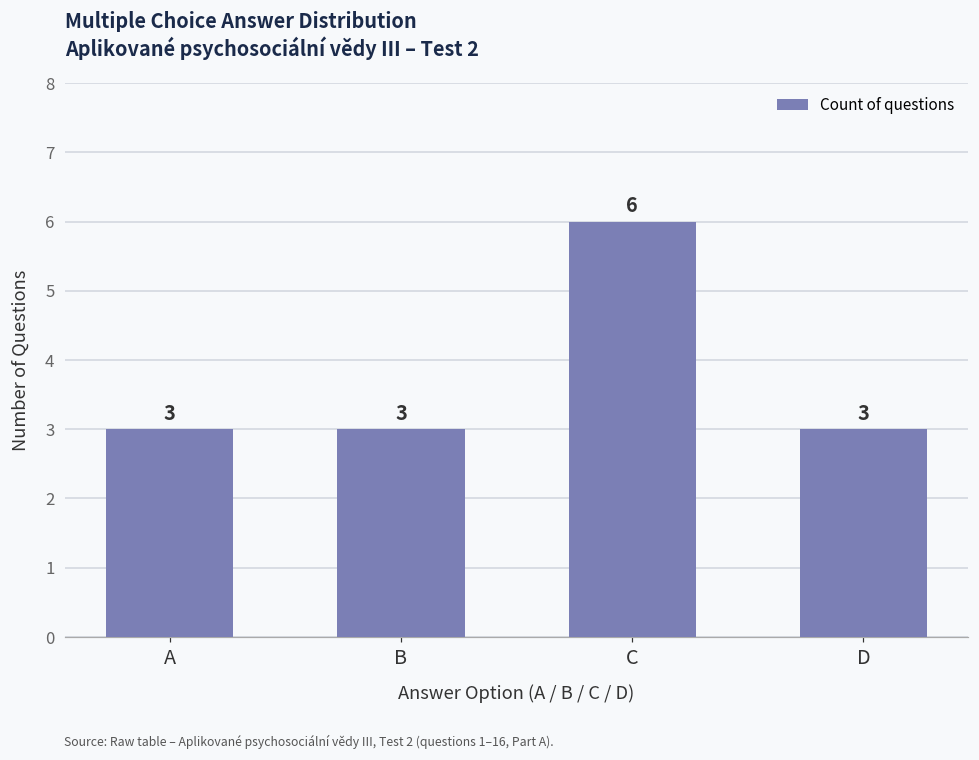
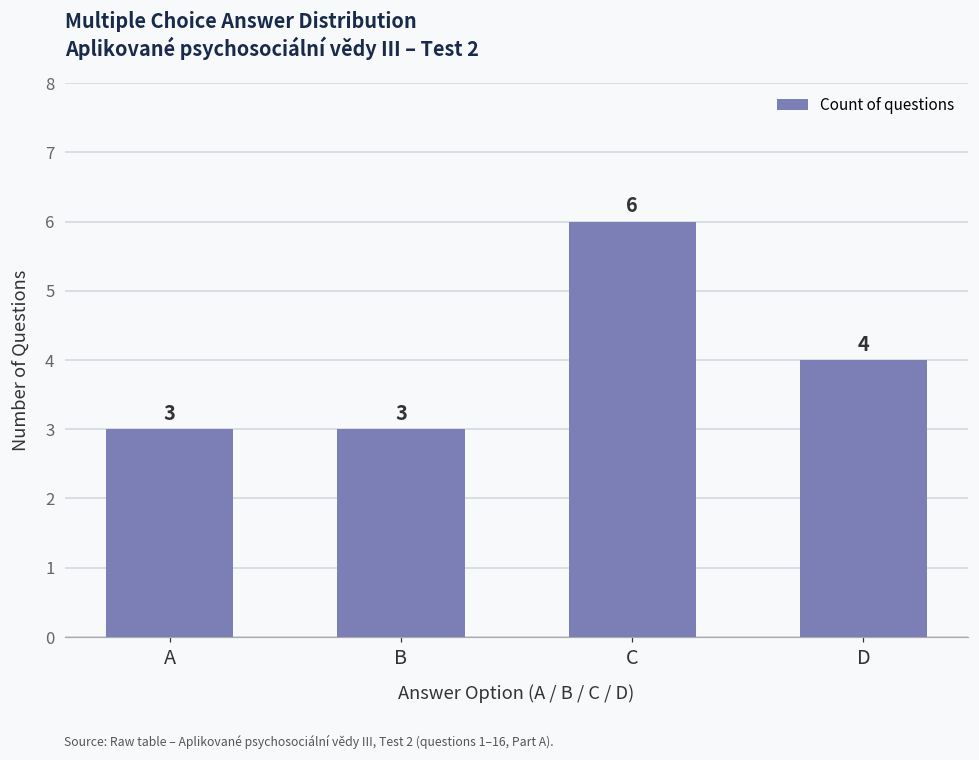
D: 3 -> 4
